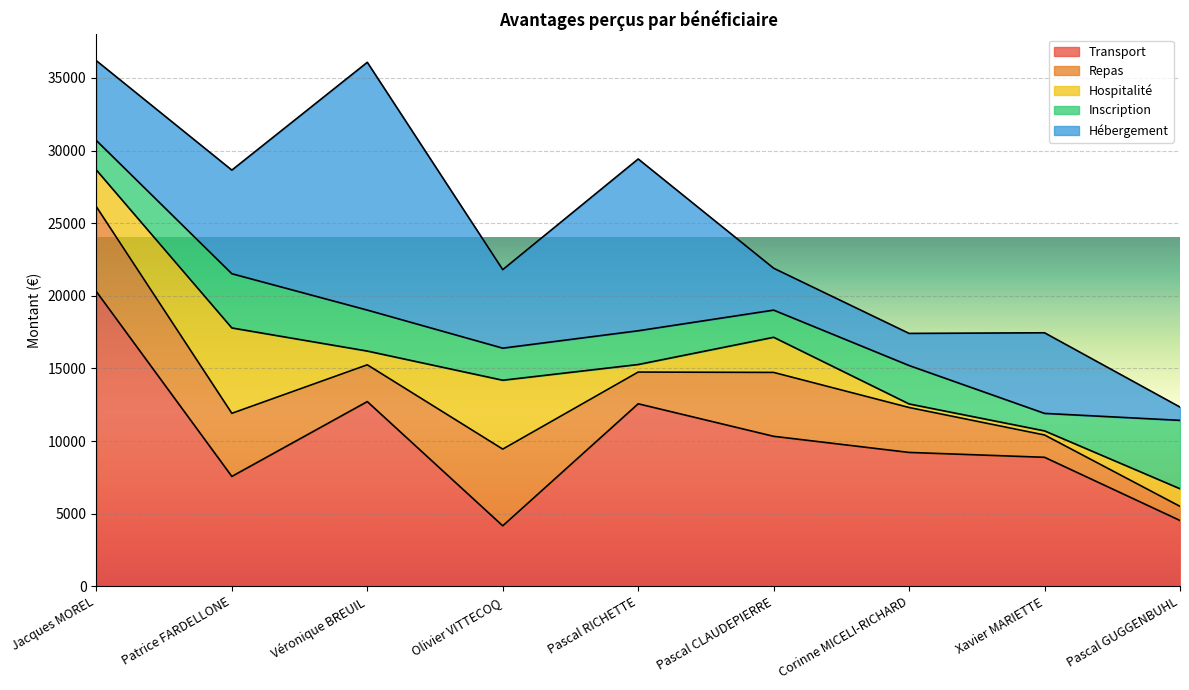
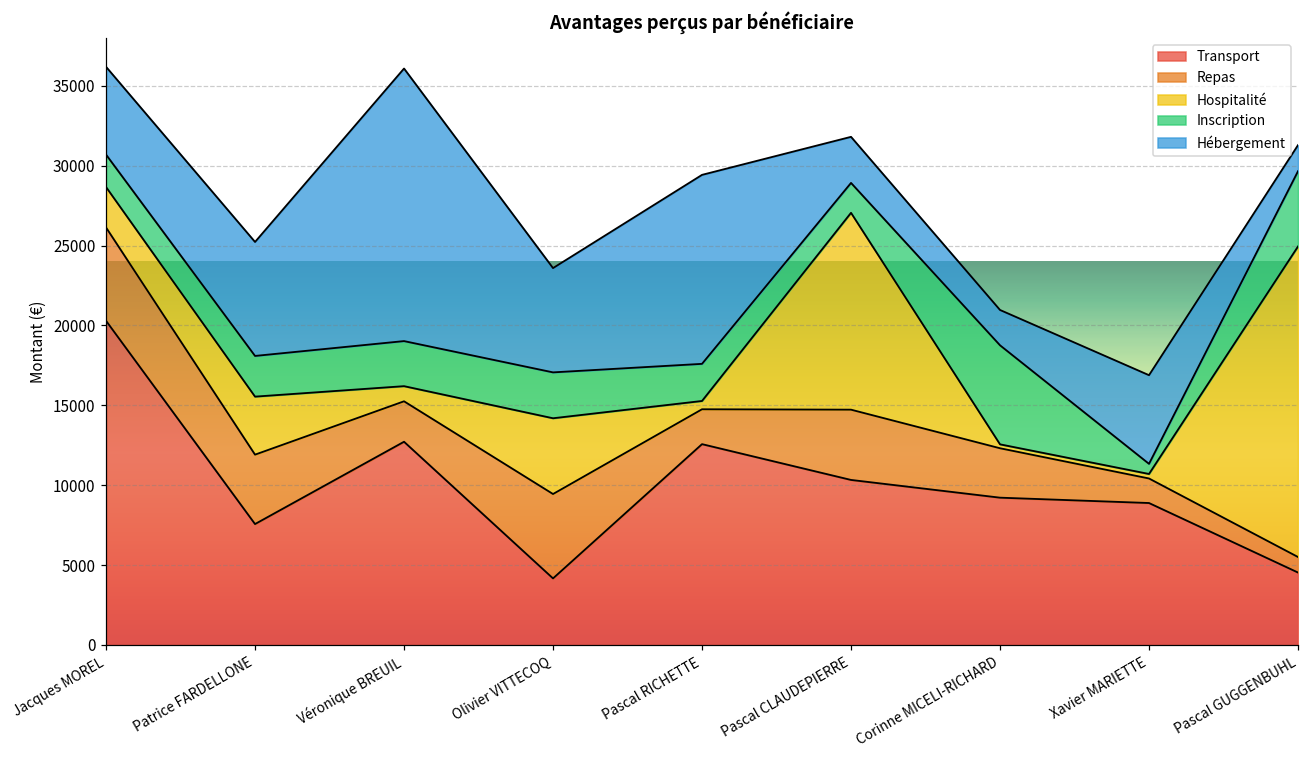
Hospitalité, Patrice FARDELLONE: 5900 -> 3600
Inscription, Patrice FARDELLONE: 3700 -> 2500
Inscription, Olivier VITTECOQ: 2200 -> 2900
Hébergement, Olivier VITTECOQ: 5400 -> 6500
Hospitalité, Pascal CLAUDEPIERRE: 2400 -> 12300
Inscription, Corinne MICELI-RICHARD: 2600 -> 6200
Inscription, Xavier MARIETTE: 1200 -> 600
Hospitalité, Pascal GUGGENBUHL: 1200 -> 19400
Hébergement, Pascal GUGGENBUHL: 900 -> 1600
